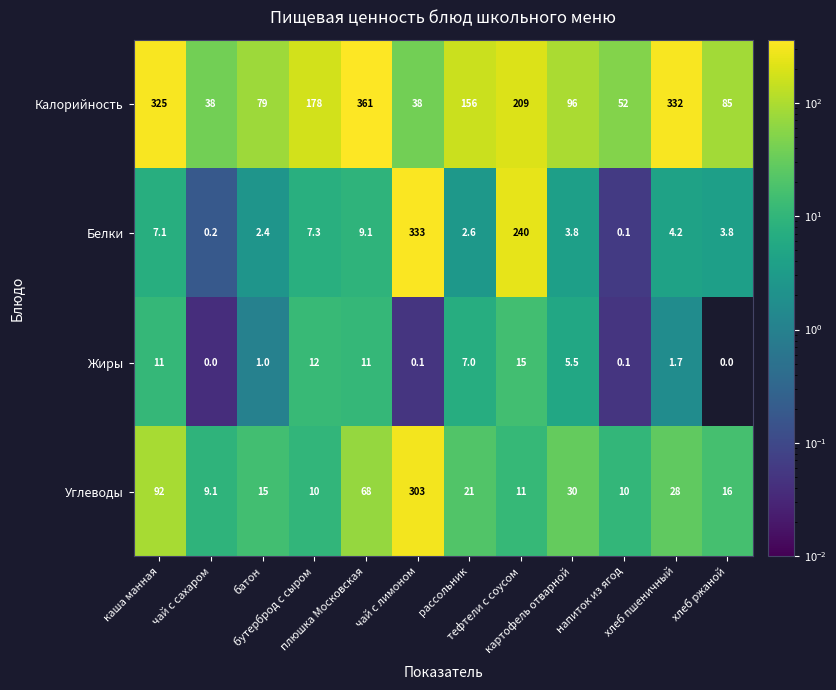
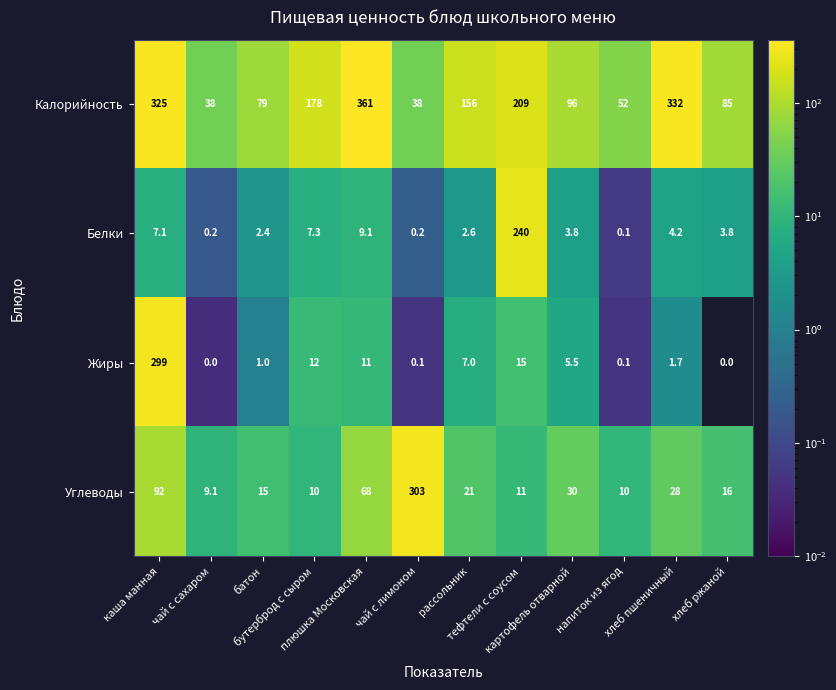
Белки, чай с лимоном: 333 -> 0.2
Жиры, каша манная: 11 -> 299
